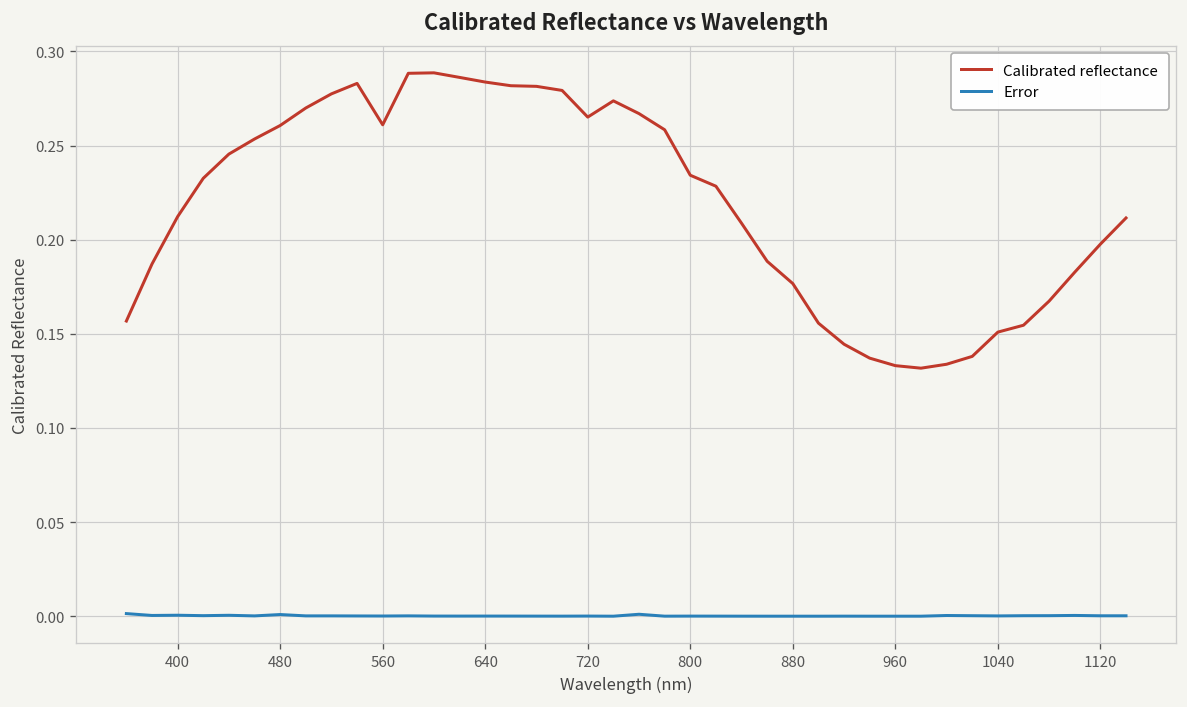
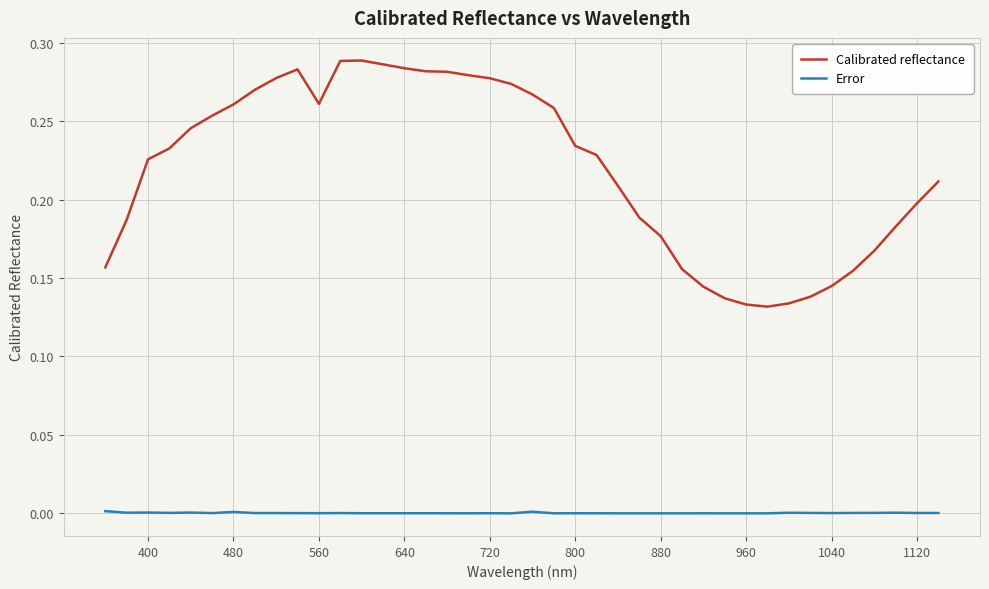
Calibrated reflectance, 400: 0.212 -> 0.226
Calibrated reflectance, 720: 0.265 -> 0.277
Calibrated reflectance, 1040: 0.151 -> 0.145
